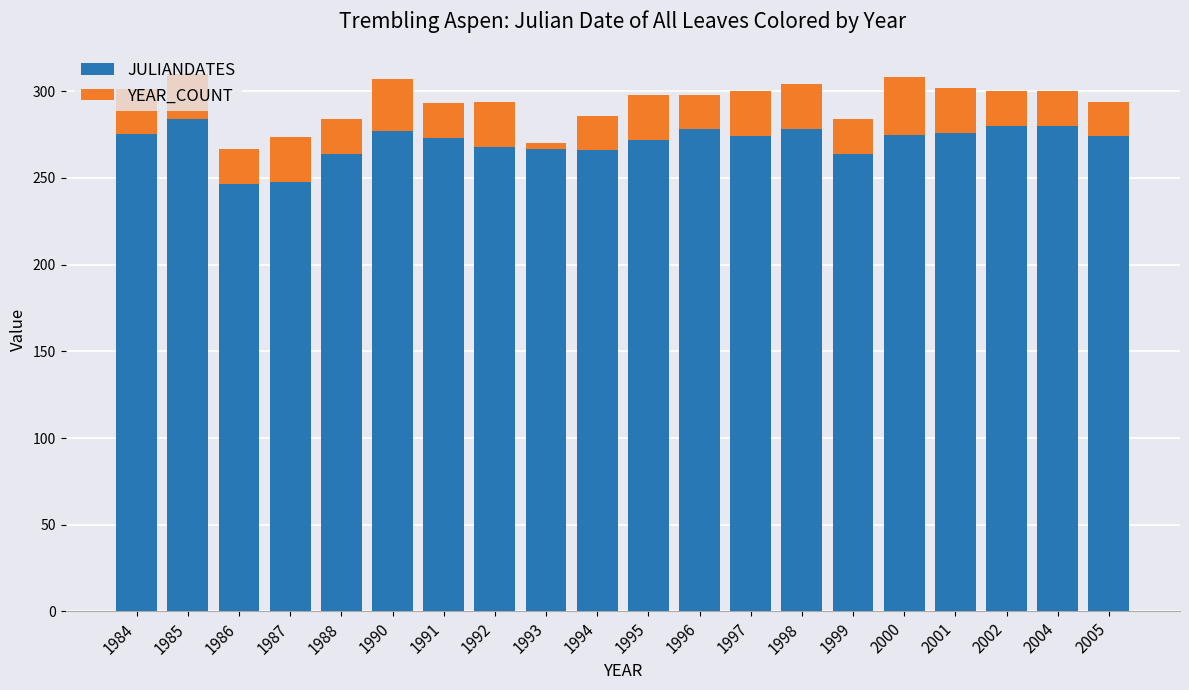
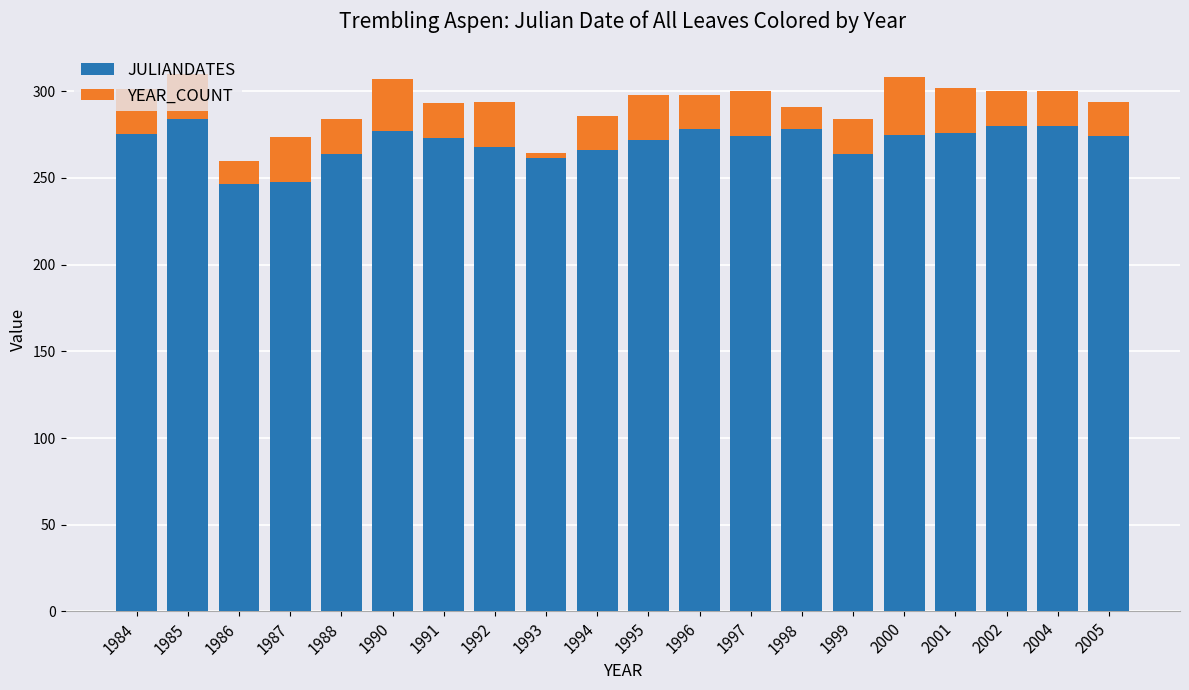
YEAR_COUNT, 1986: 20 -> 13
JULIANDATES, 1993: 267 -> 261
YEAR_COUNT, 1998: 26 -> 13
